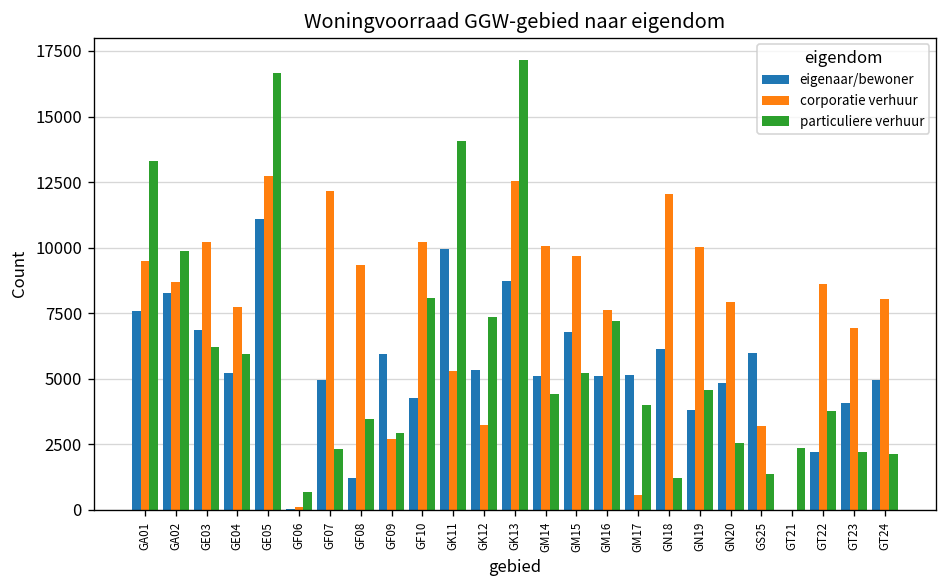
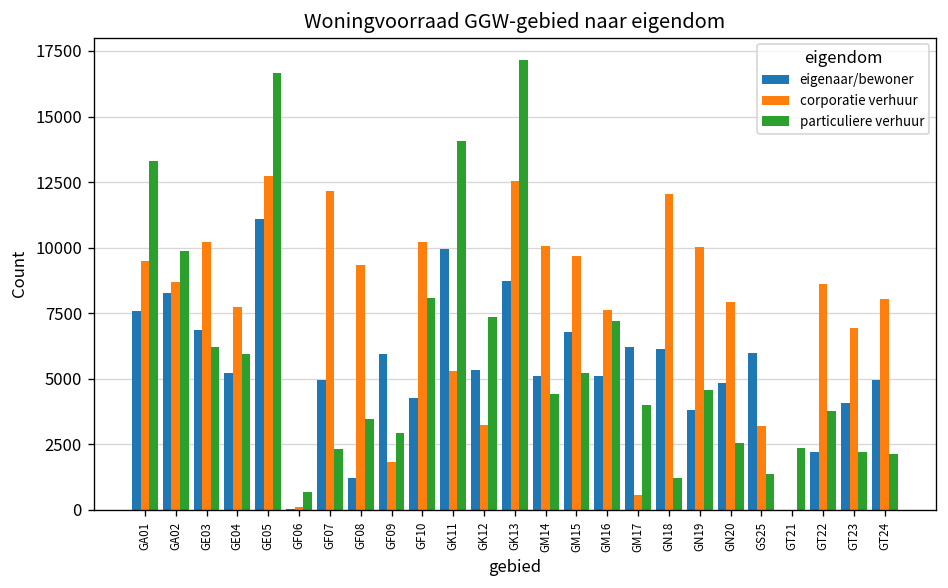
corporatie verhuur, GF09: 2700 -> 1800
eigenaar/bewoner, GM17: 5100 -> 6200
